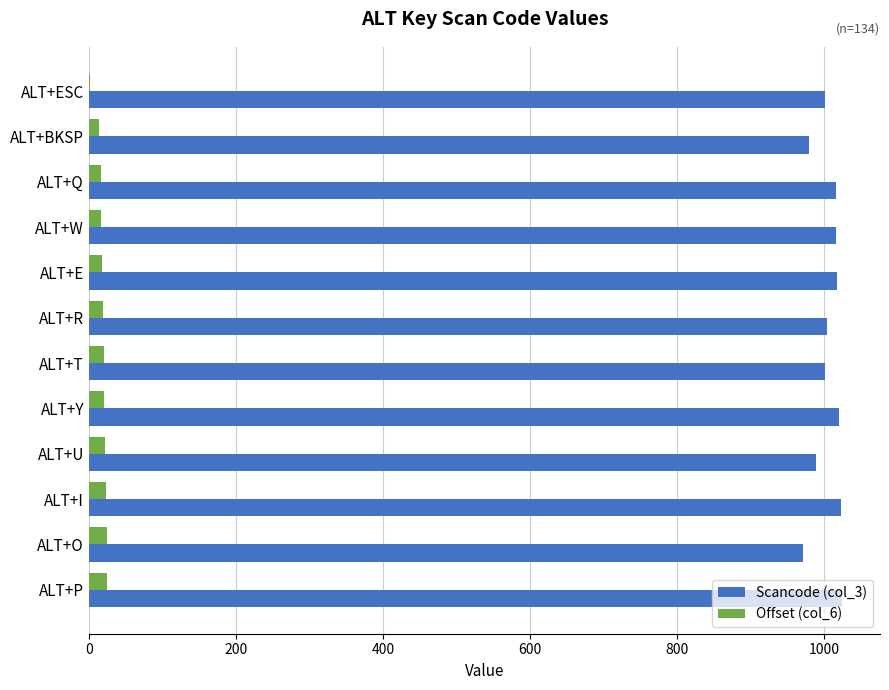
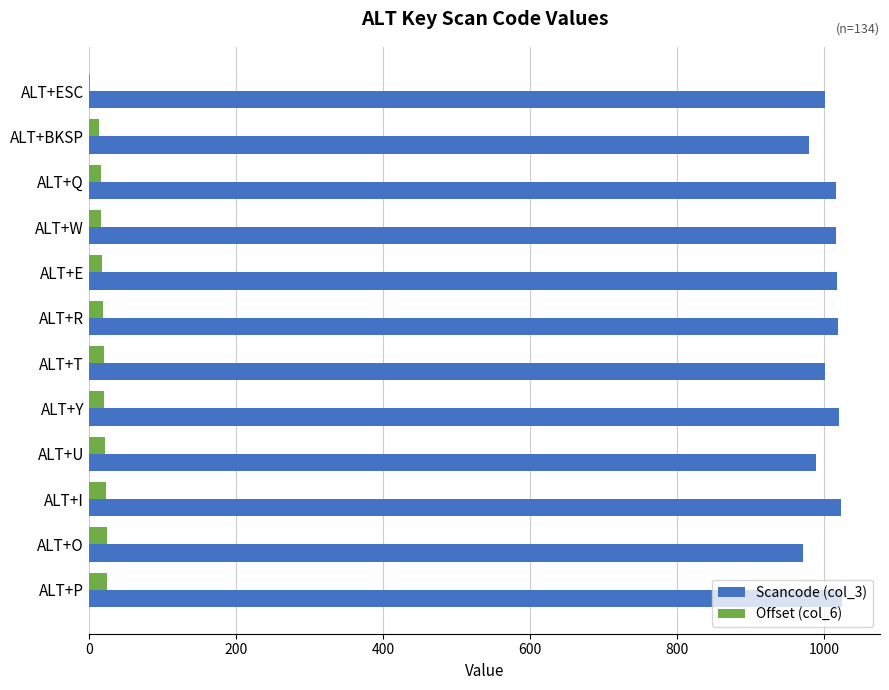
Scancode (col_3), ALT+R: 1000 -> 1020
